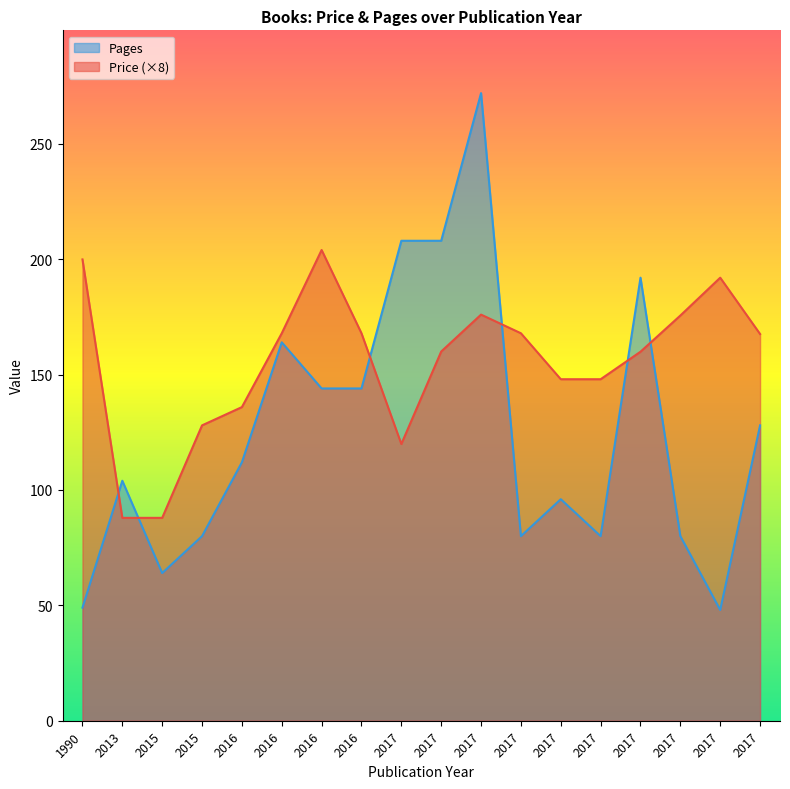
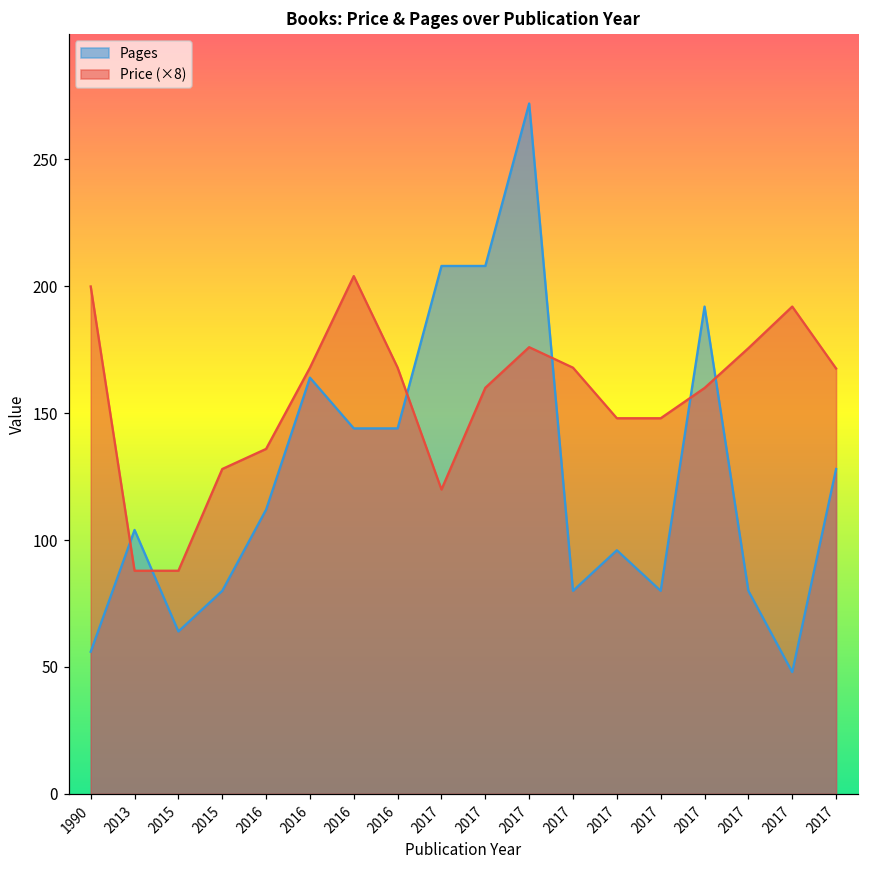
Pages, 1990: 49 -> 56
